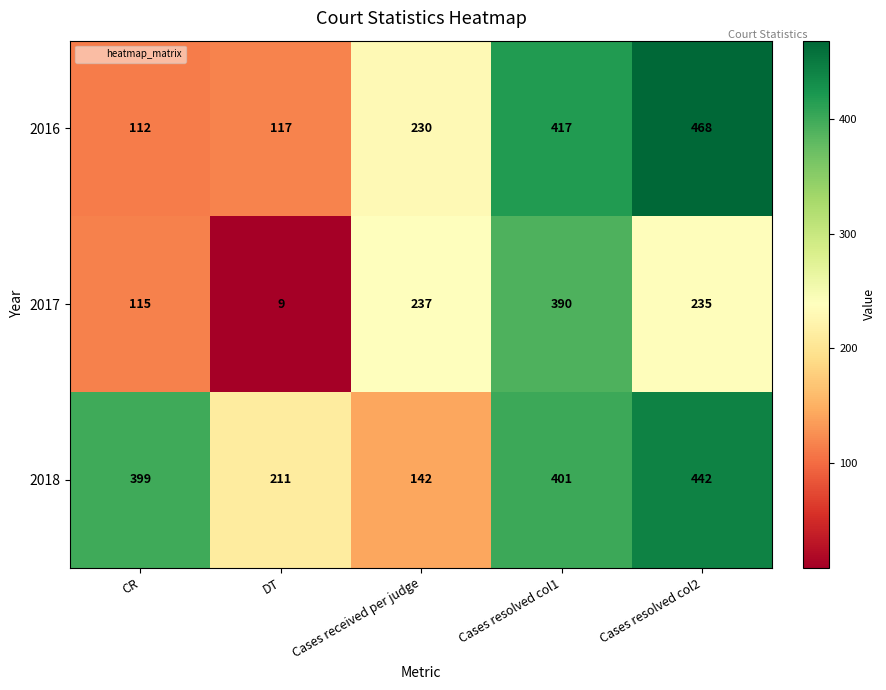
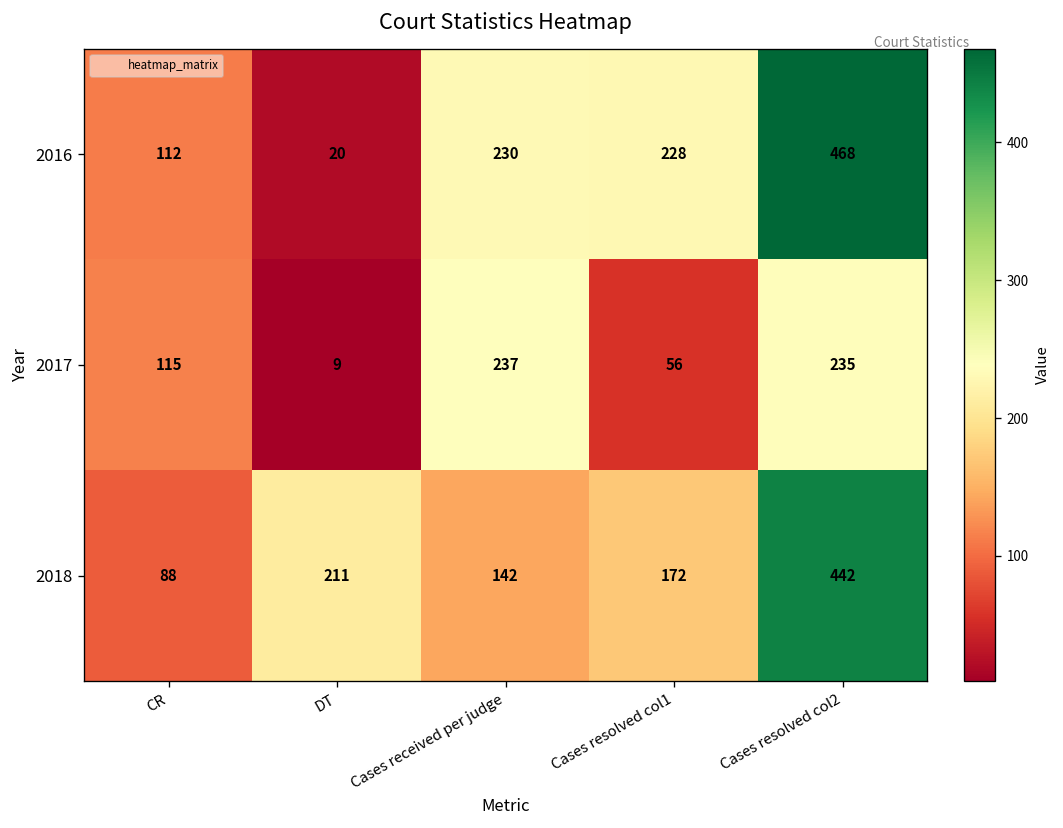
2016, DT: 117 -> 20
2016, Cases resolved col1: 417 -> 228
2017, Cases resolved col1: 390 -> 56
2018, CR: 399 -> 88
2018, Cases resolved col1: 401 -> 172
